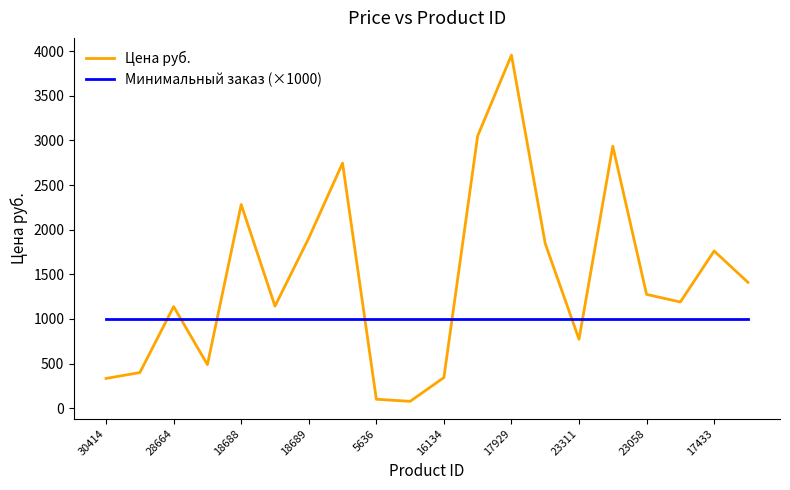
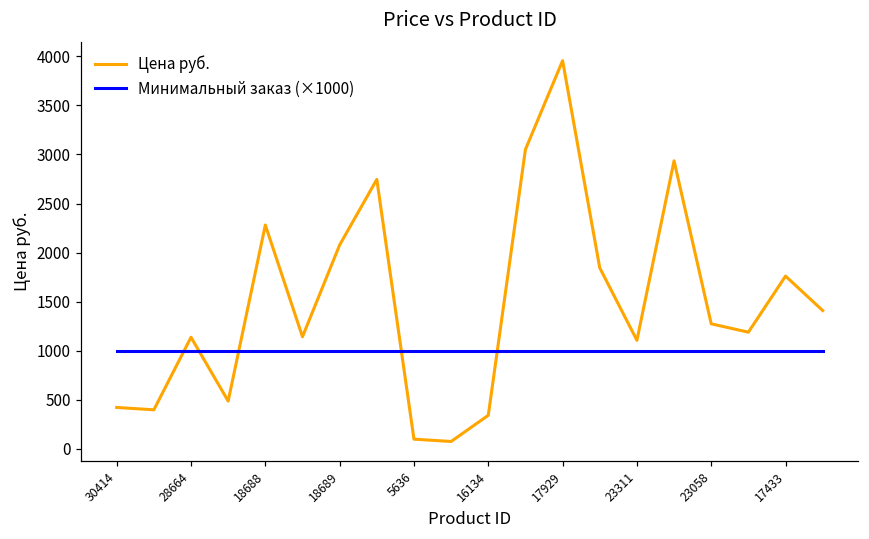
Цена руб., 30414: 300 -> 400
Цена руб., 18689: 1900 -> 2100
Цена руб., 23311: 800 -> 1100
